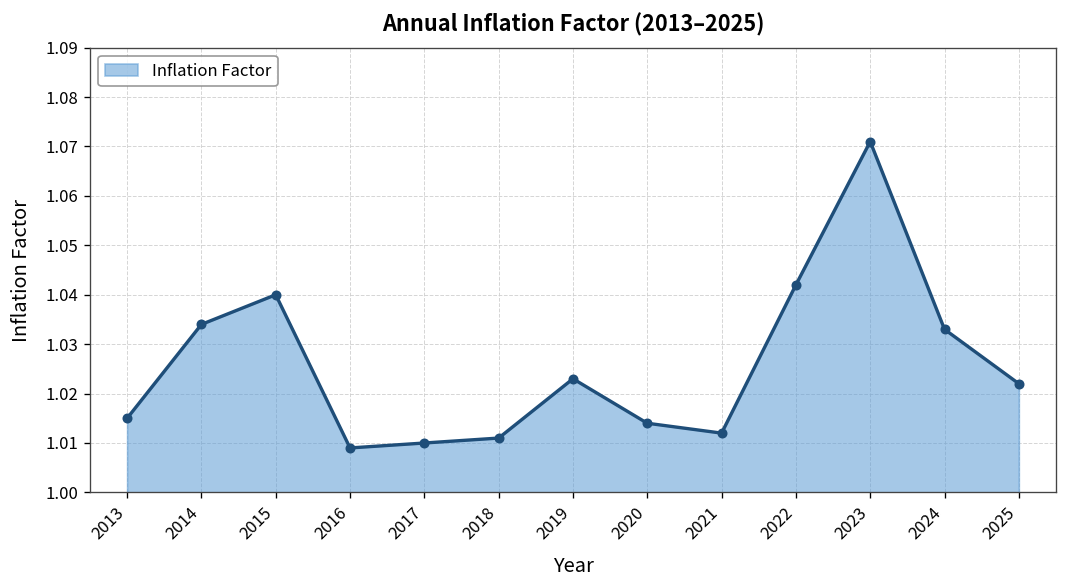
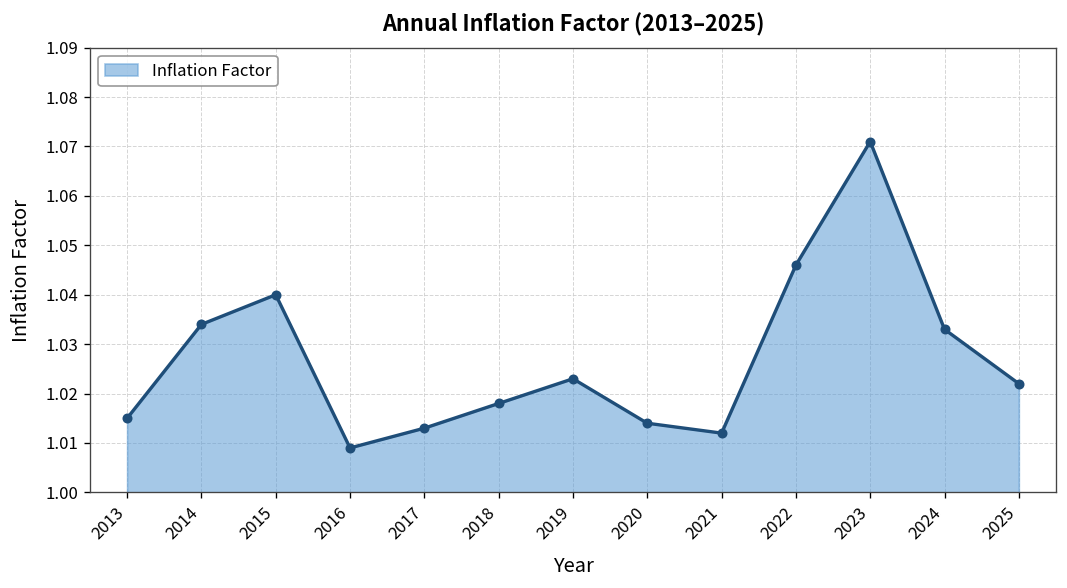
2017: 1.010 -> 1.013
2018: 1.011 -> 1.018
2022: 1.042 -> 1.046
